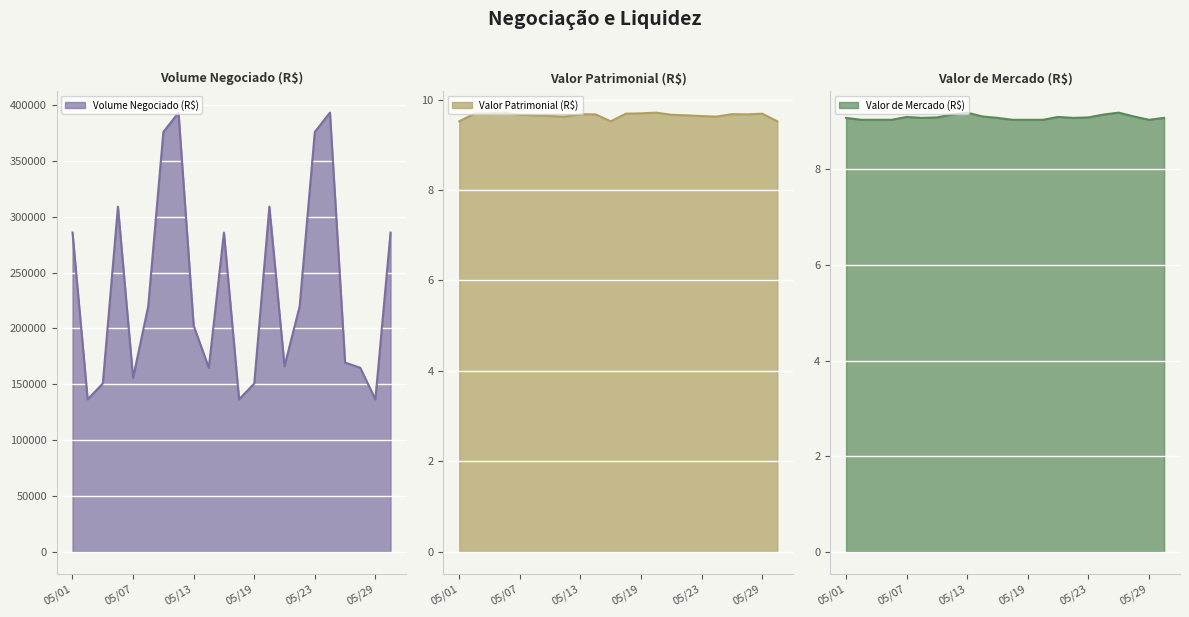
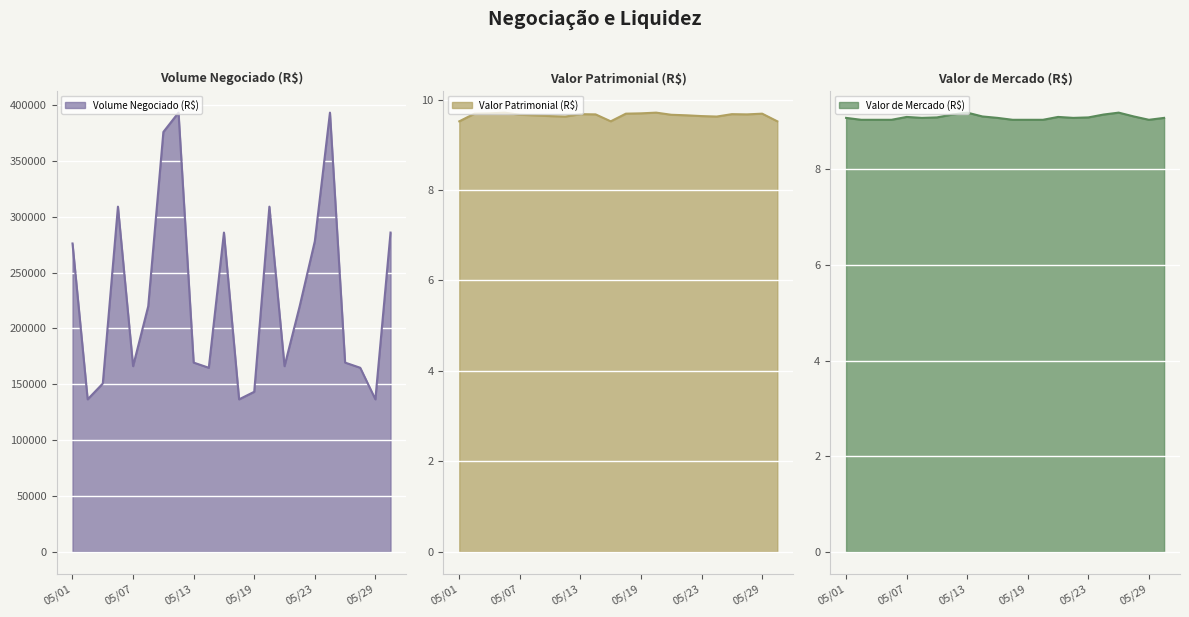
Volume Negociado (R$), 05/01: 286000 -> 276000
Volume Negociado (R$), 05/07: 156000 -> 166000
Volume Negociado (R$), 05/13: 202000 -> 169000
Volume Negociado (R$), 05/19: 151000 -> 143000
Volume Negociado (R$), 05/23: 376000 -> 278000
